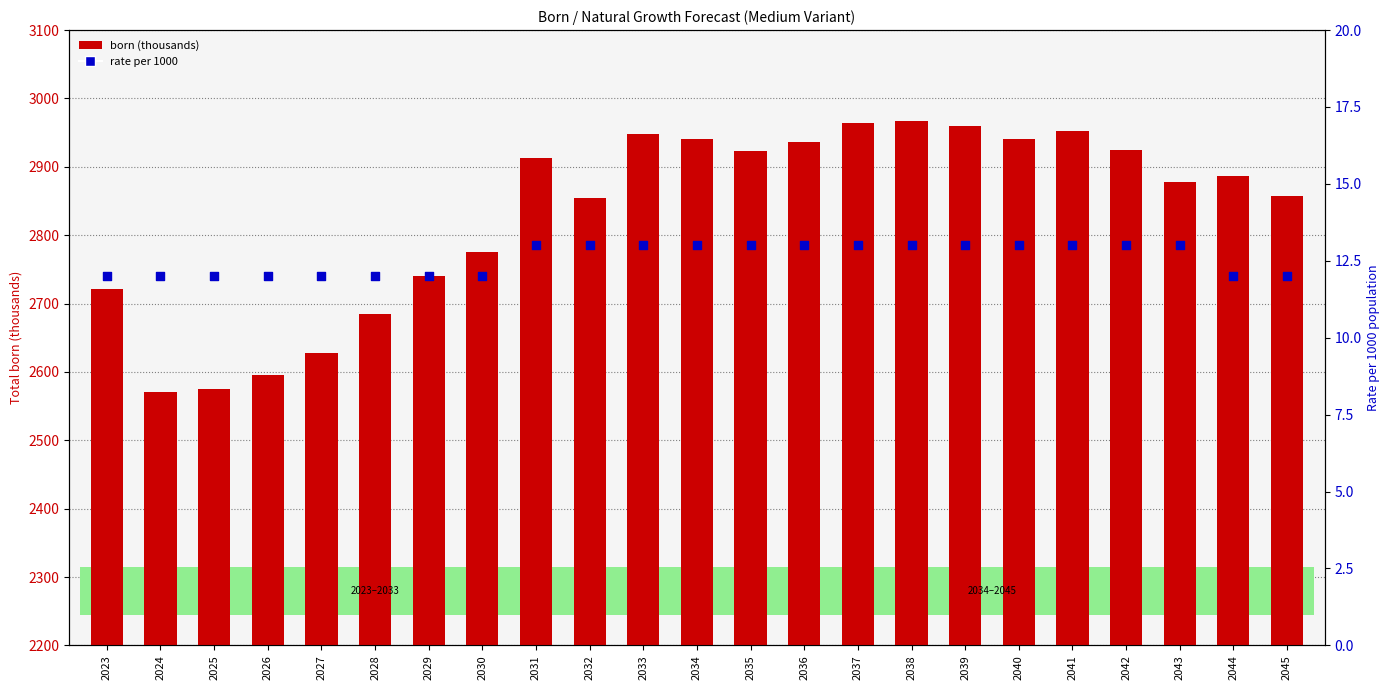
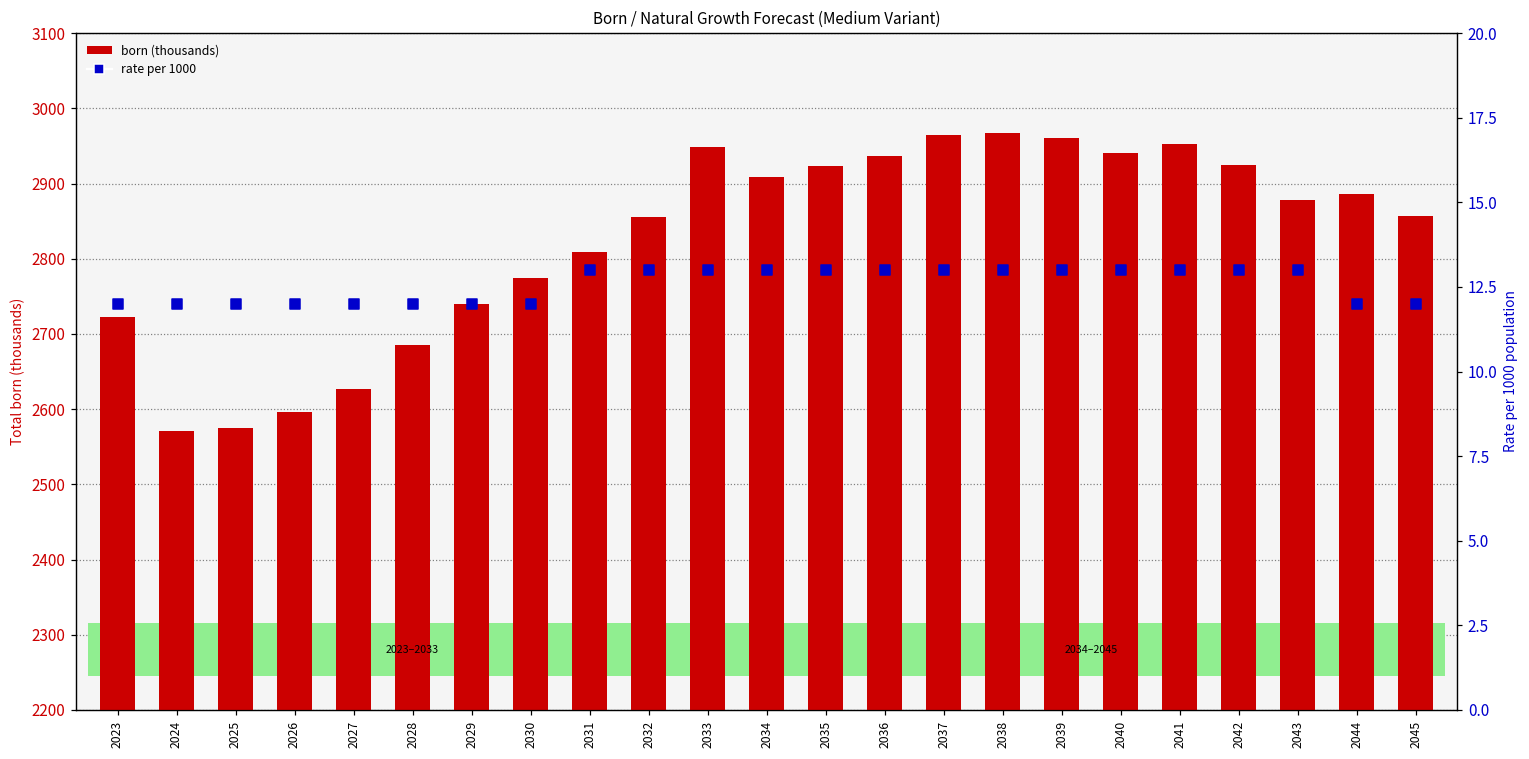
born (thousands), 2031: 2910 -> 2810
born (thousands), 2034: 2940 -> 2910
